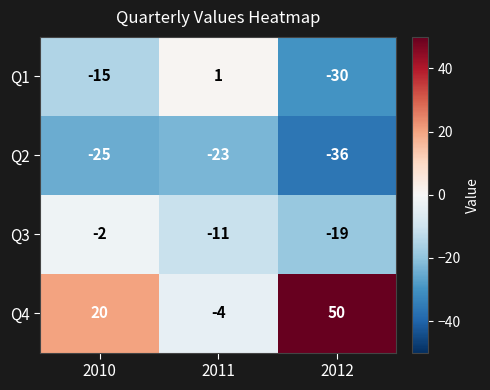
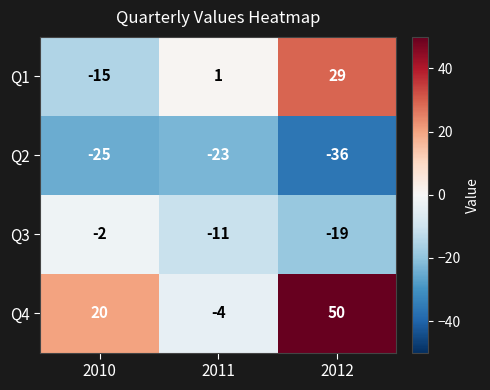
Q1, 2012: -30 -> 29
